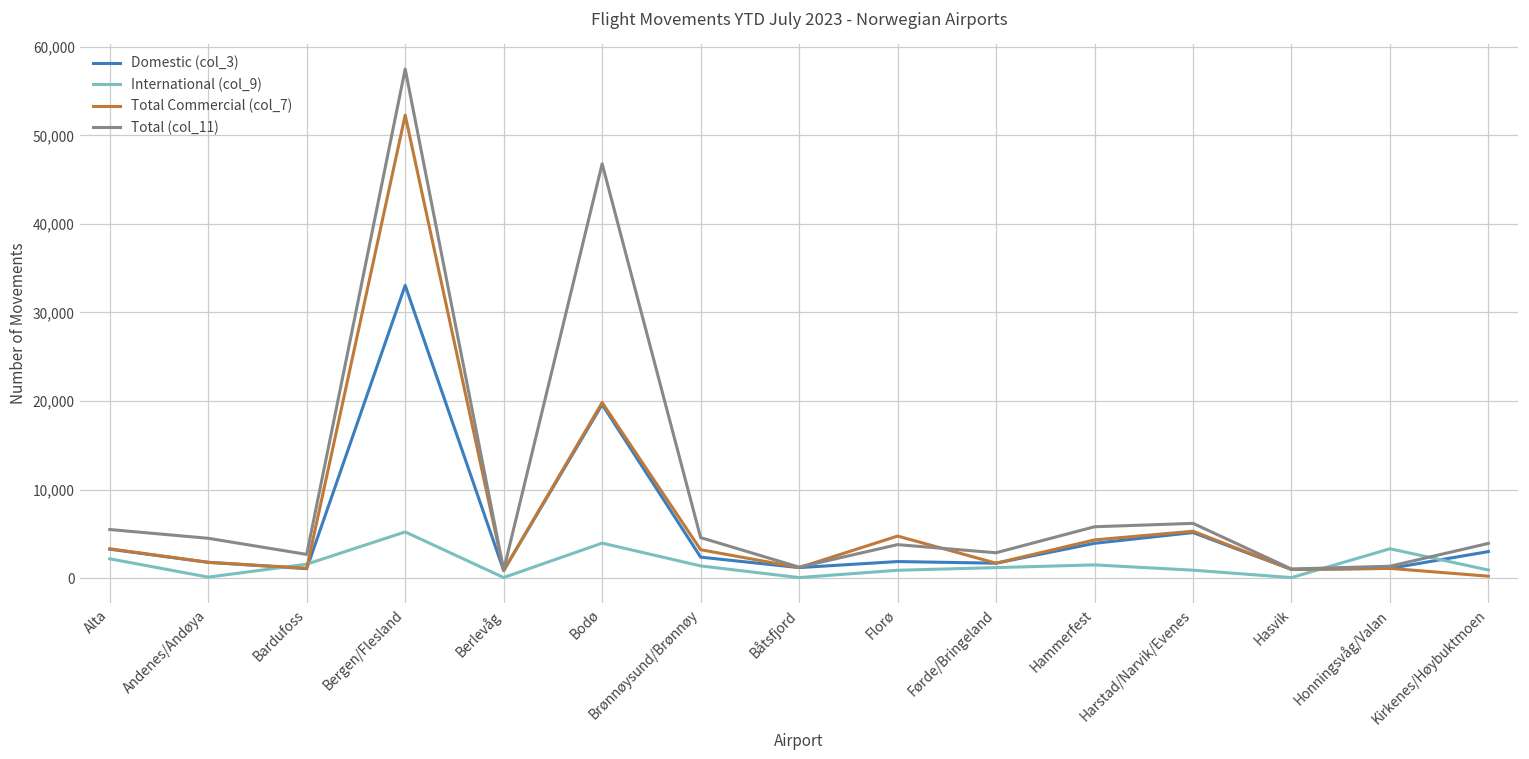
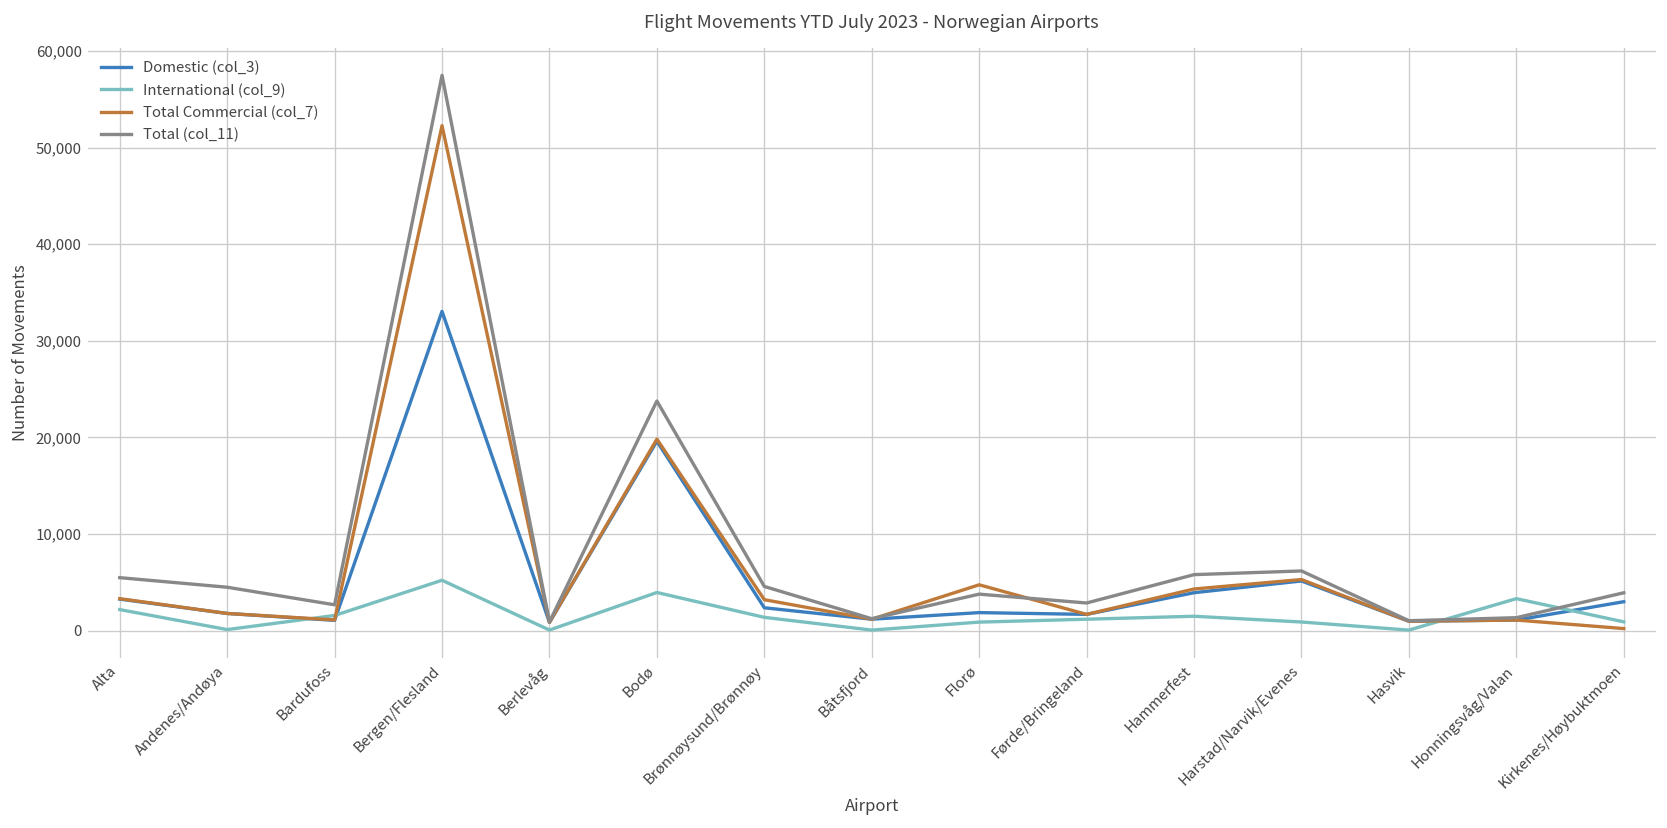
Total (col_11), Bodø: 47,000 -> 24,000
